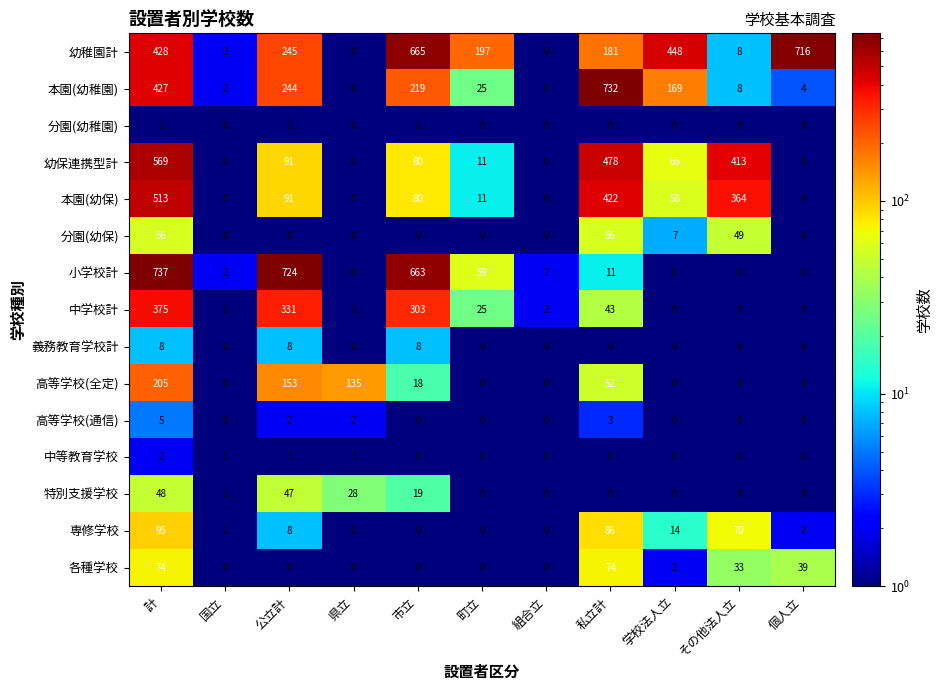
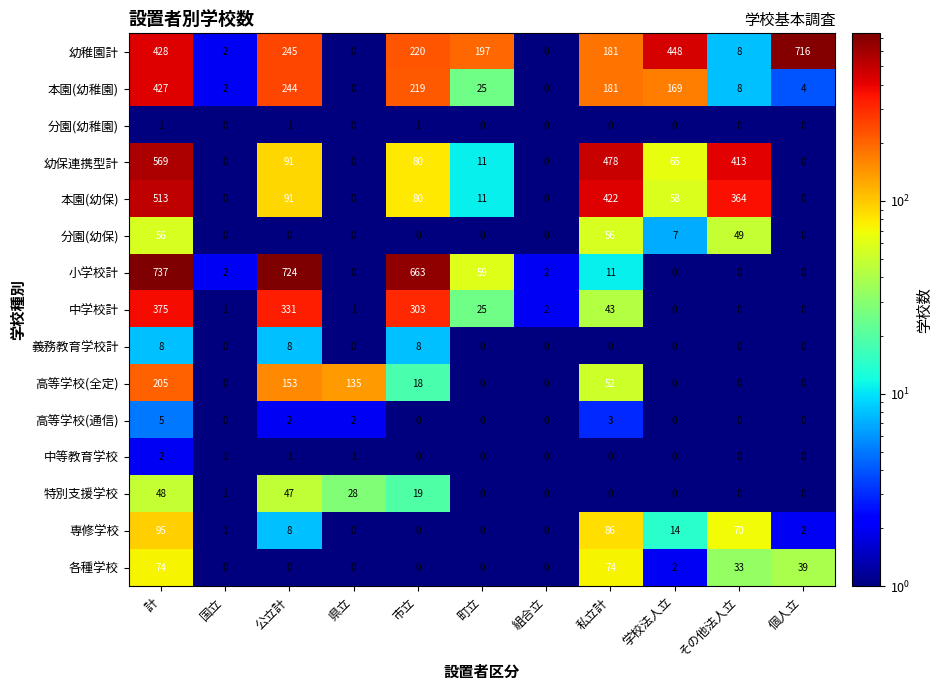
幼稚園計, 市立: 665 -> 220
本園(幼稚園), 私立計: 732 -> 181
